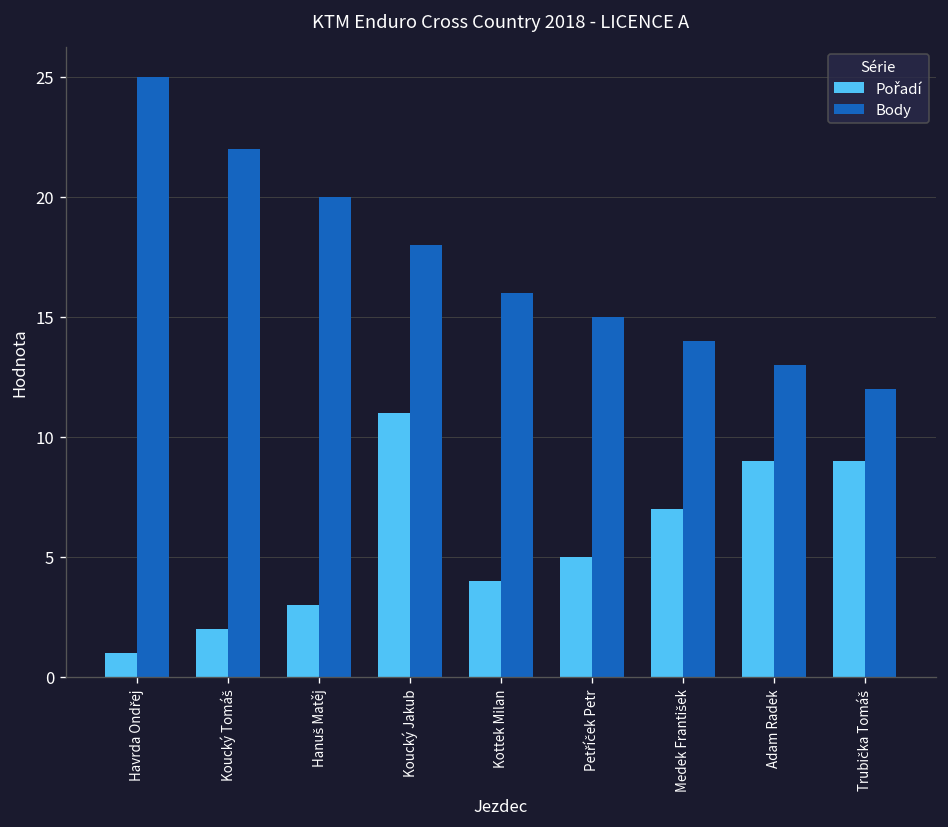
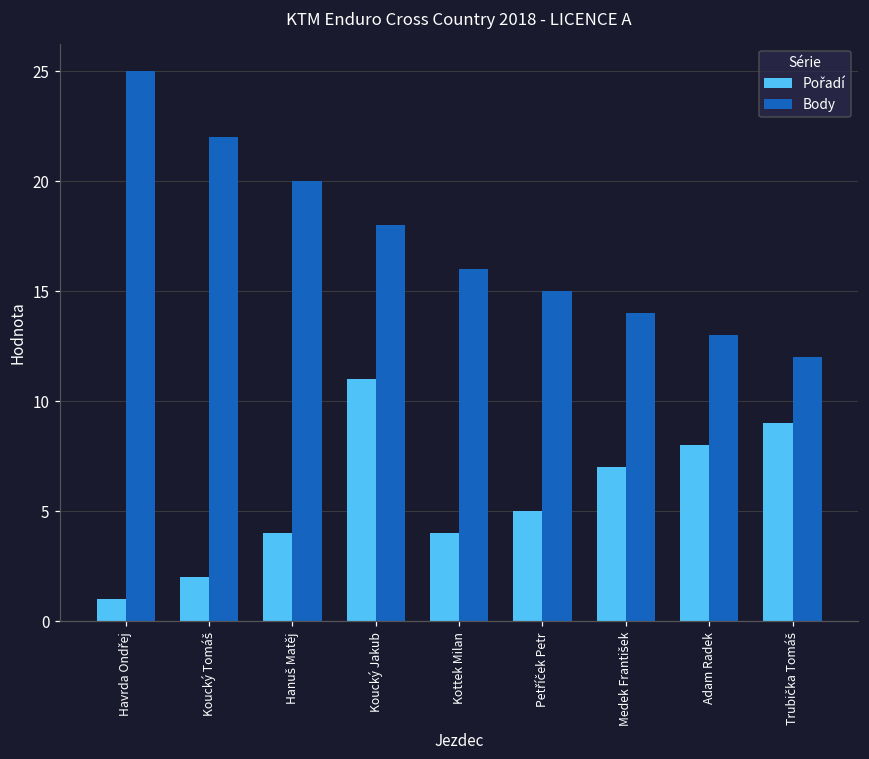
Pořadí, Hanuš Matěj: 3 -> 4
Pořadí, Adam Radek: 9 -> 8
